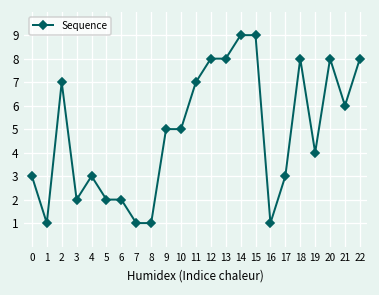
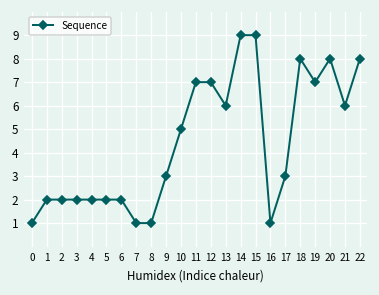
0: 3 -> 1
1: 1 -> 2
2: 7 -> 2
4: 3 -> 2
9: 5 -> 3
12: 8 -> 7
13: 8 -> 6
19: 4 -> 7
